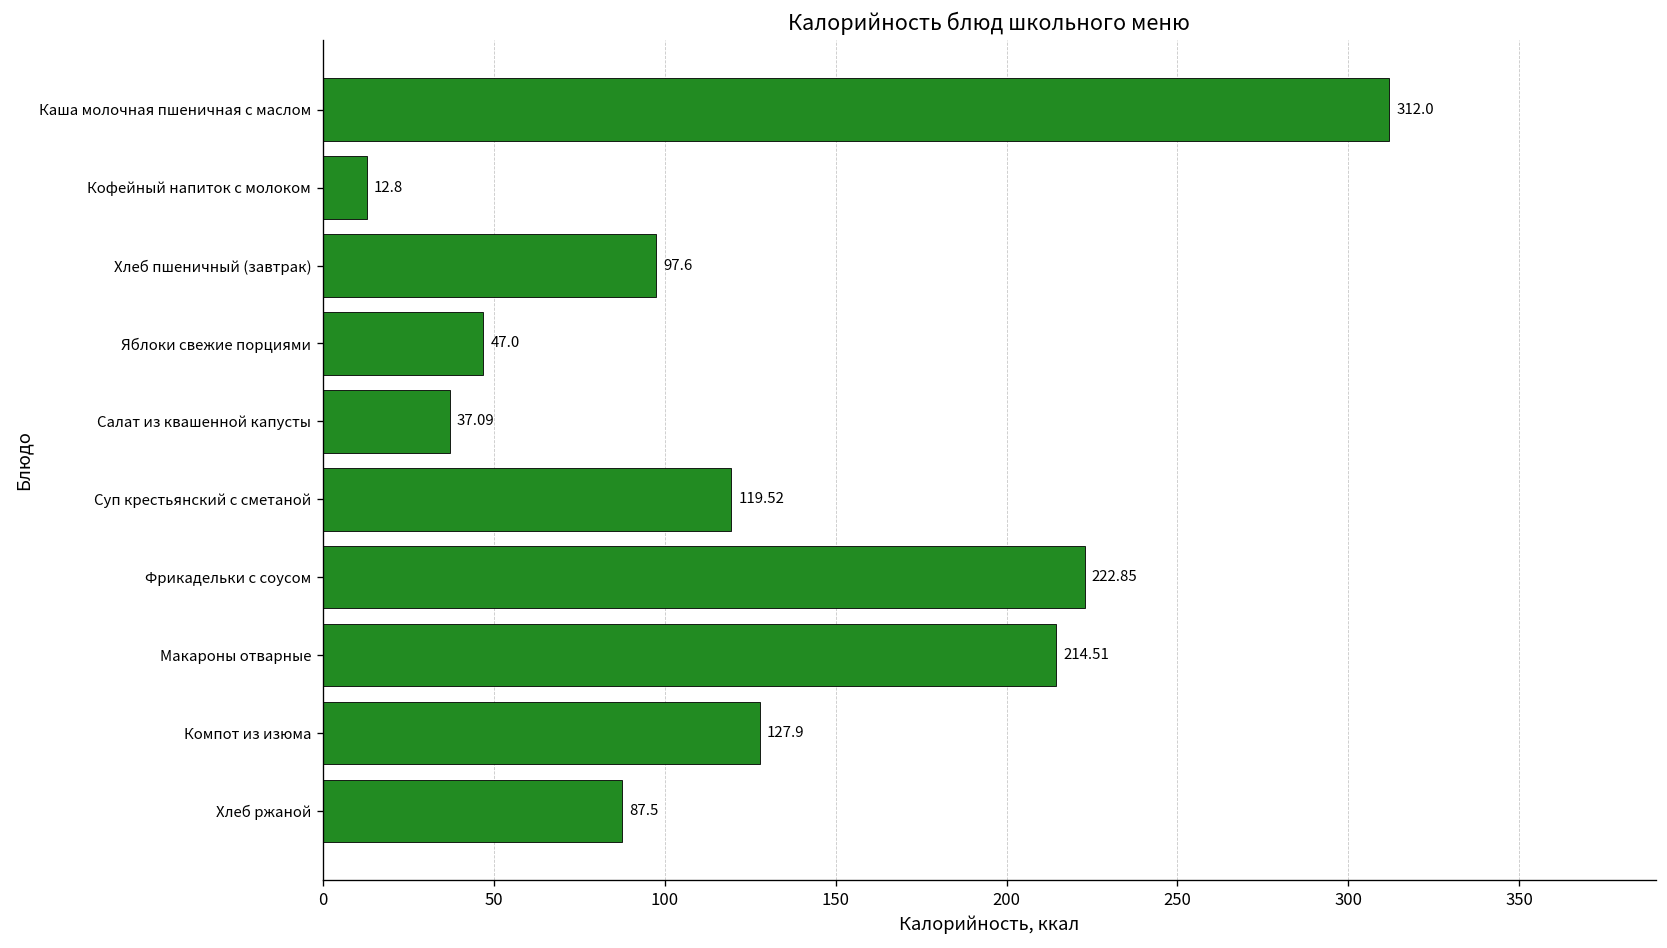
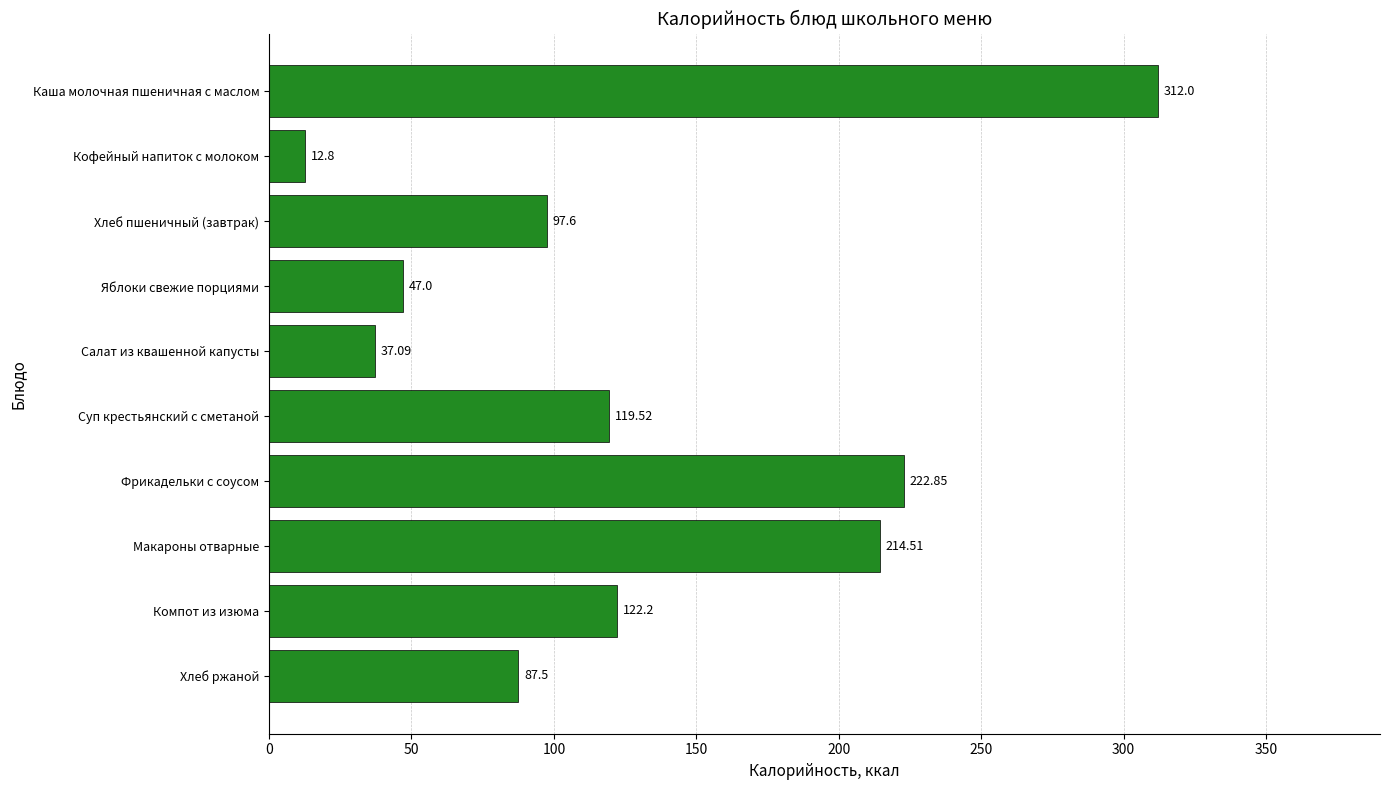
Компот из изюма: 127.9 -> 122.2
